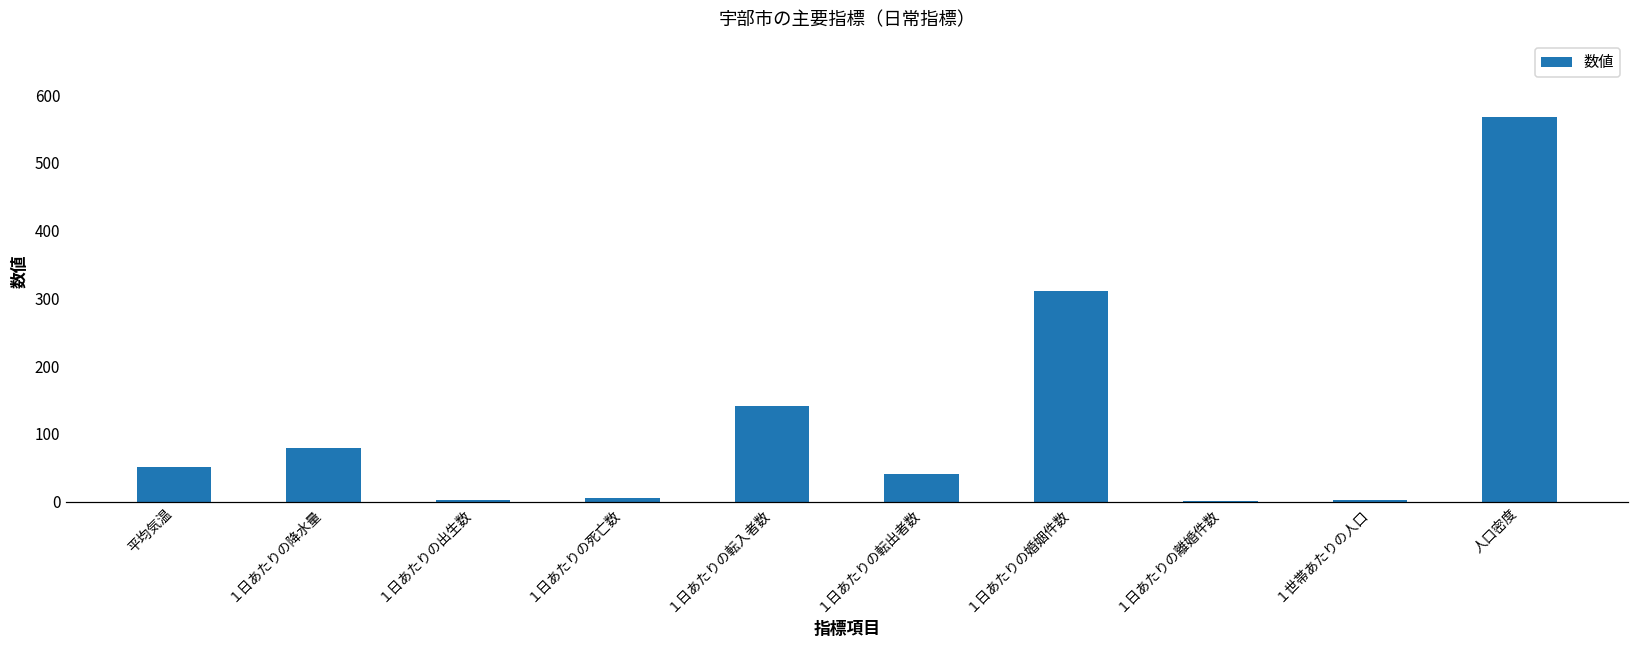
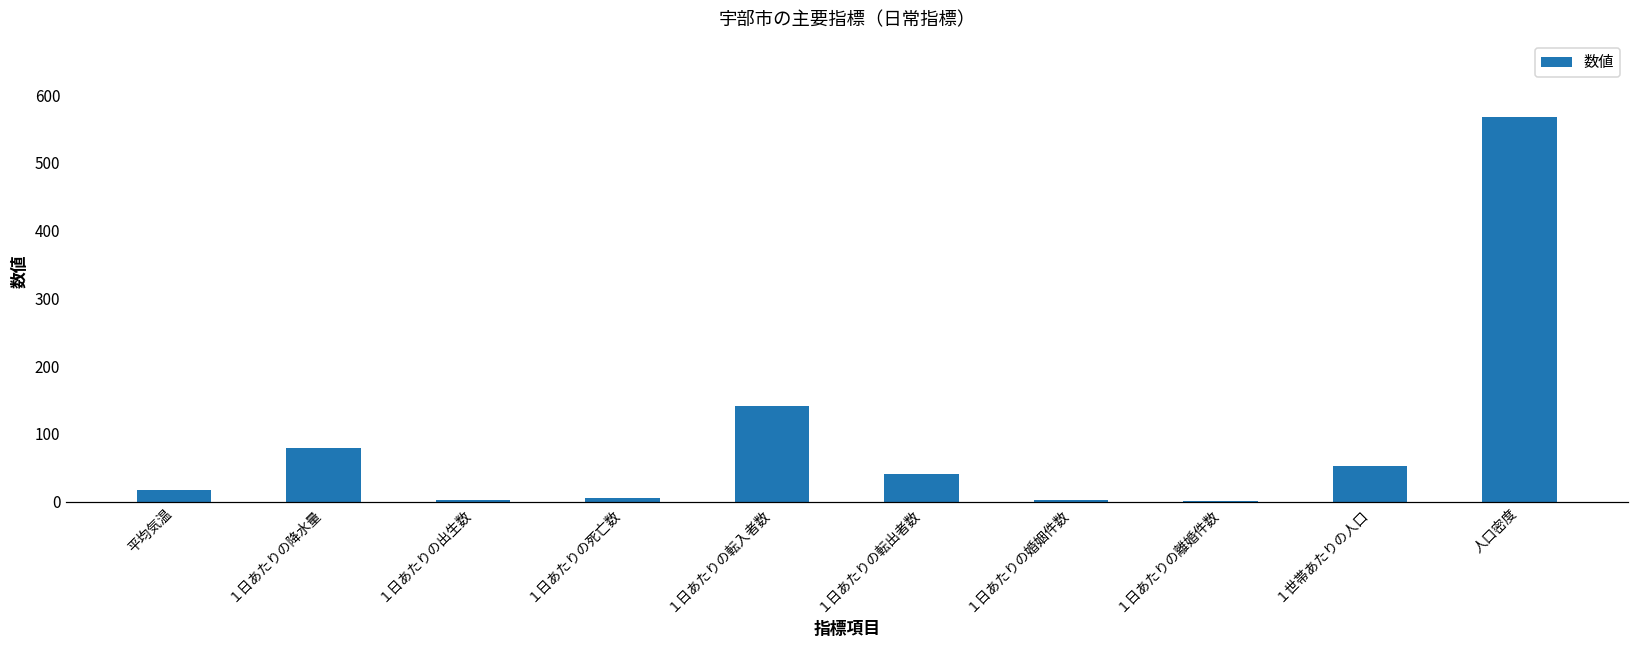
平均気温: 50 -> 20
１日あたりの婚姻件数: 310 -> 0
１世帯あたりの人口: 0 -> 50
